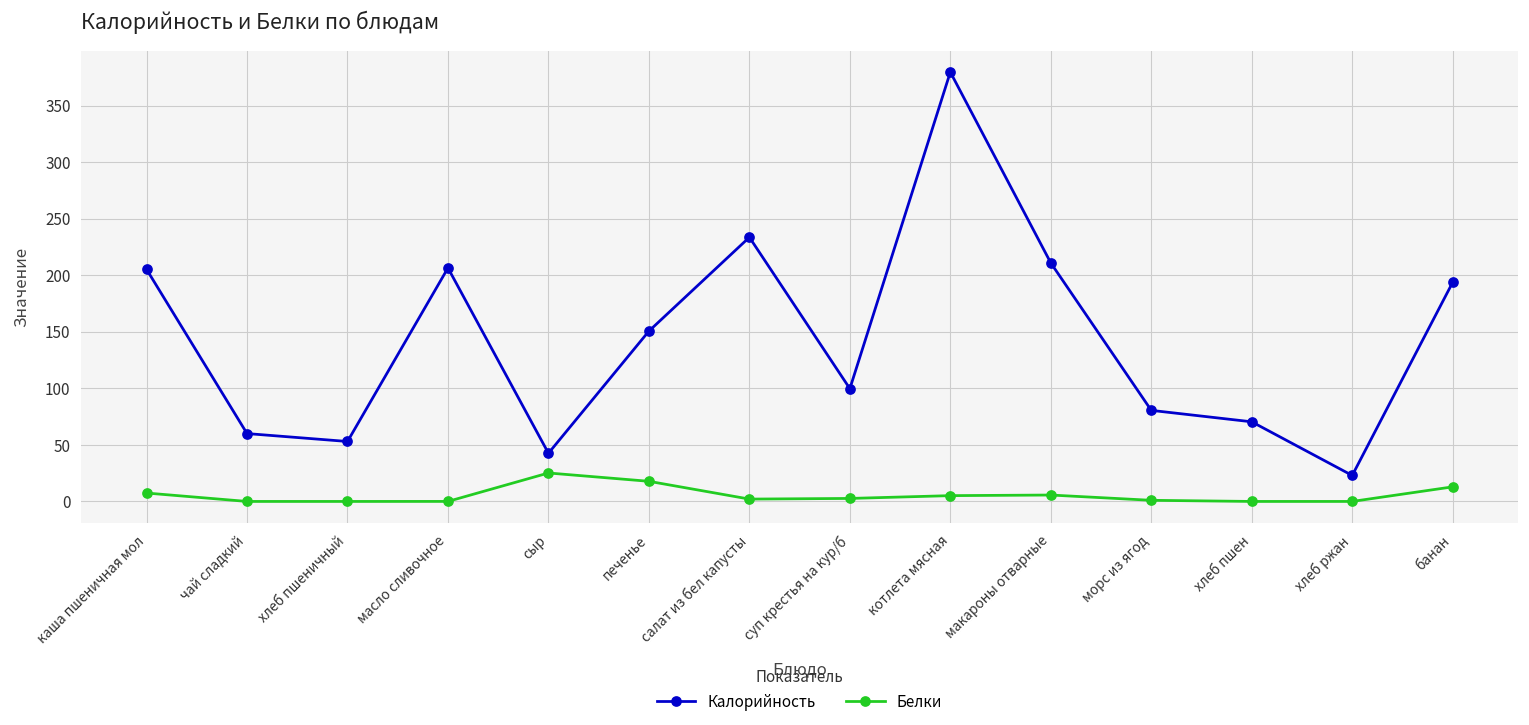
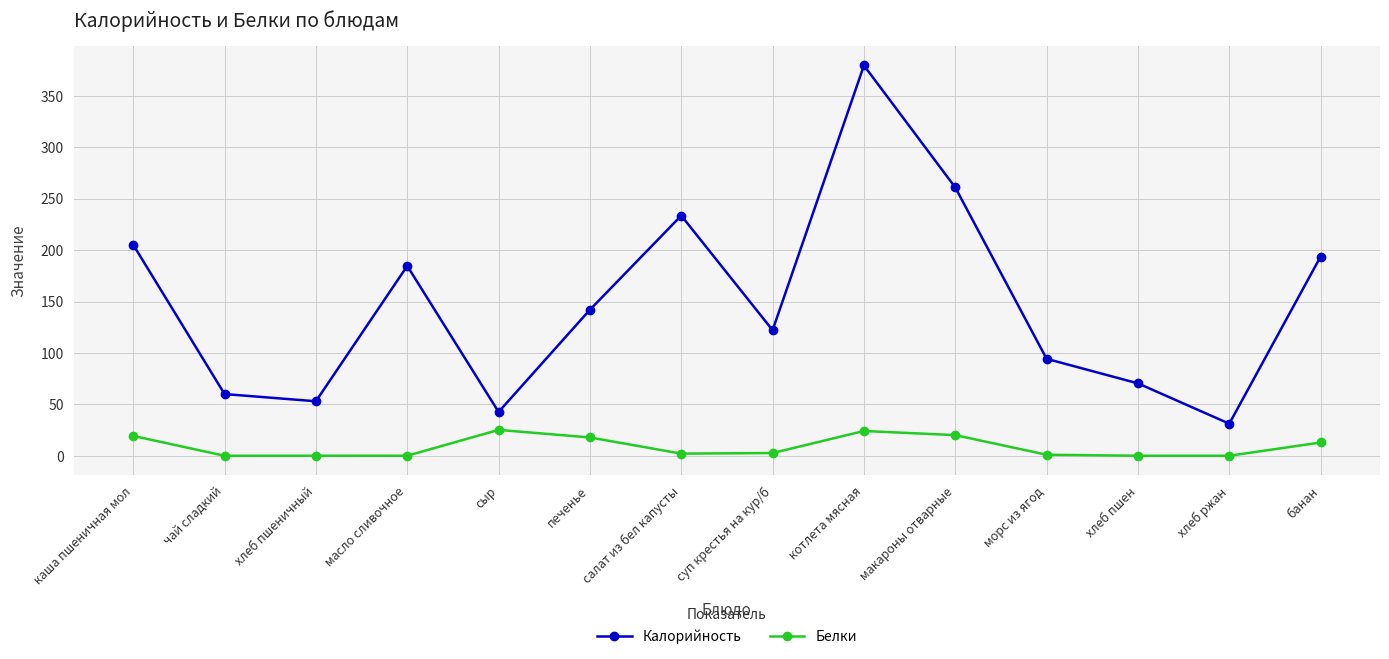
Белки, каша пшеничная мол: 7 -> 19
Калорийность, масло сливочное: 206 -> 185
Калорийность, печенье: 151 -> 142
Калорийность, суп крестья на кур/б: 100 -> 122
Белки, котлета мясная: 5 -> 24
Калорийность, макароны отварные: 211 -> 261
Белки, макароны отварные: 6 -> 20
Калорийность, морс из ягод: 81 -> 94
Калорийность, хлеб ржан: 23 -> 31
